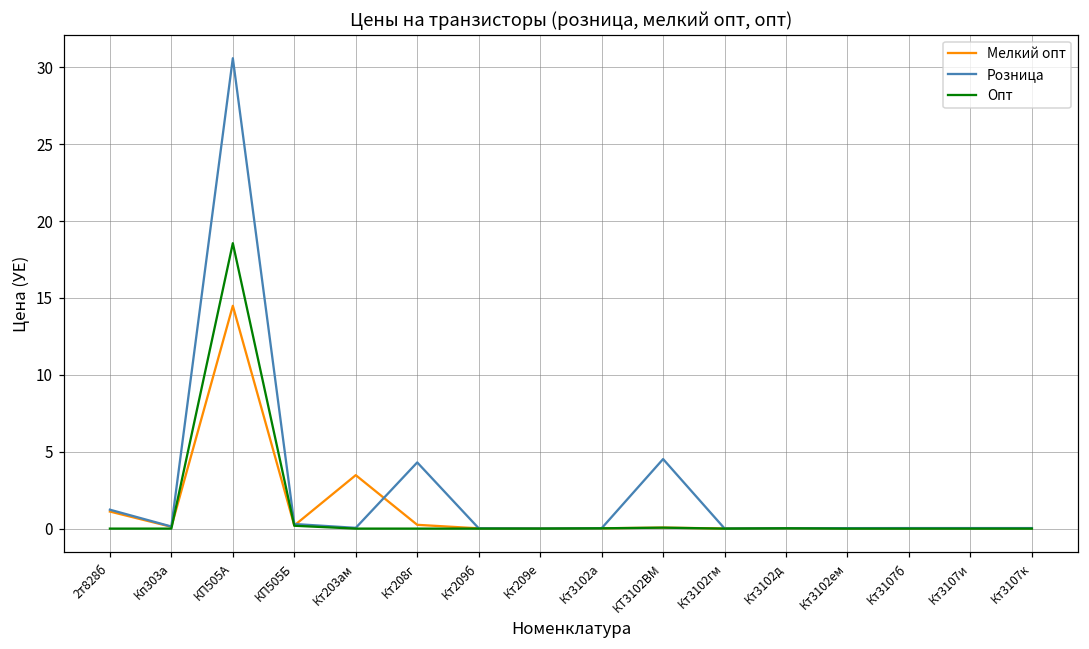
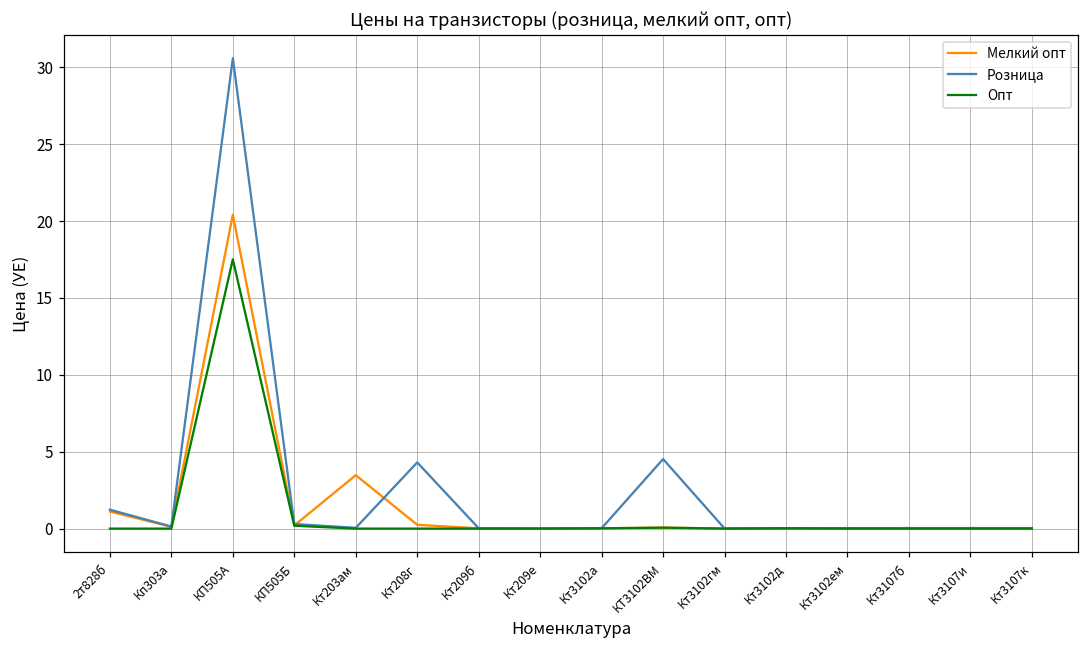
Мелкий опт, КП505А: 14.5 -> 20.4
Опт, КП505А: 18.6 -> 17.5
